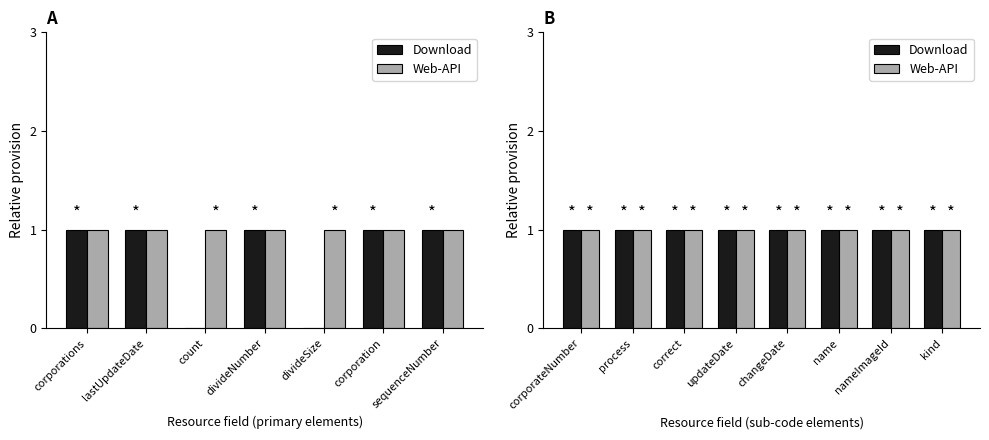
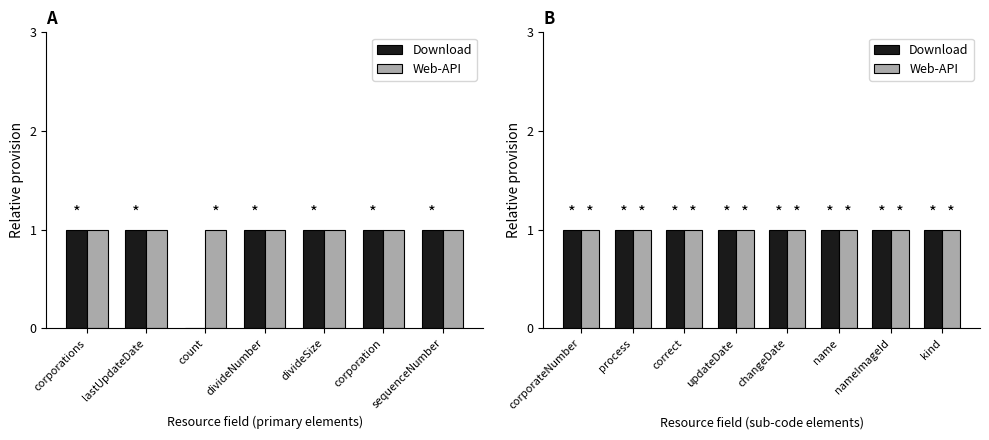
A, Download, divideSize: 0 -> 1
